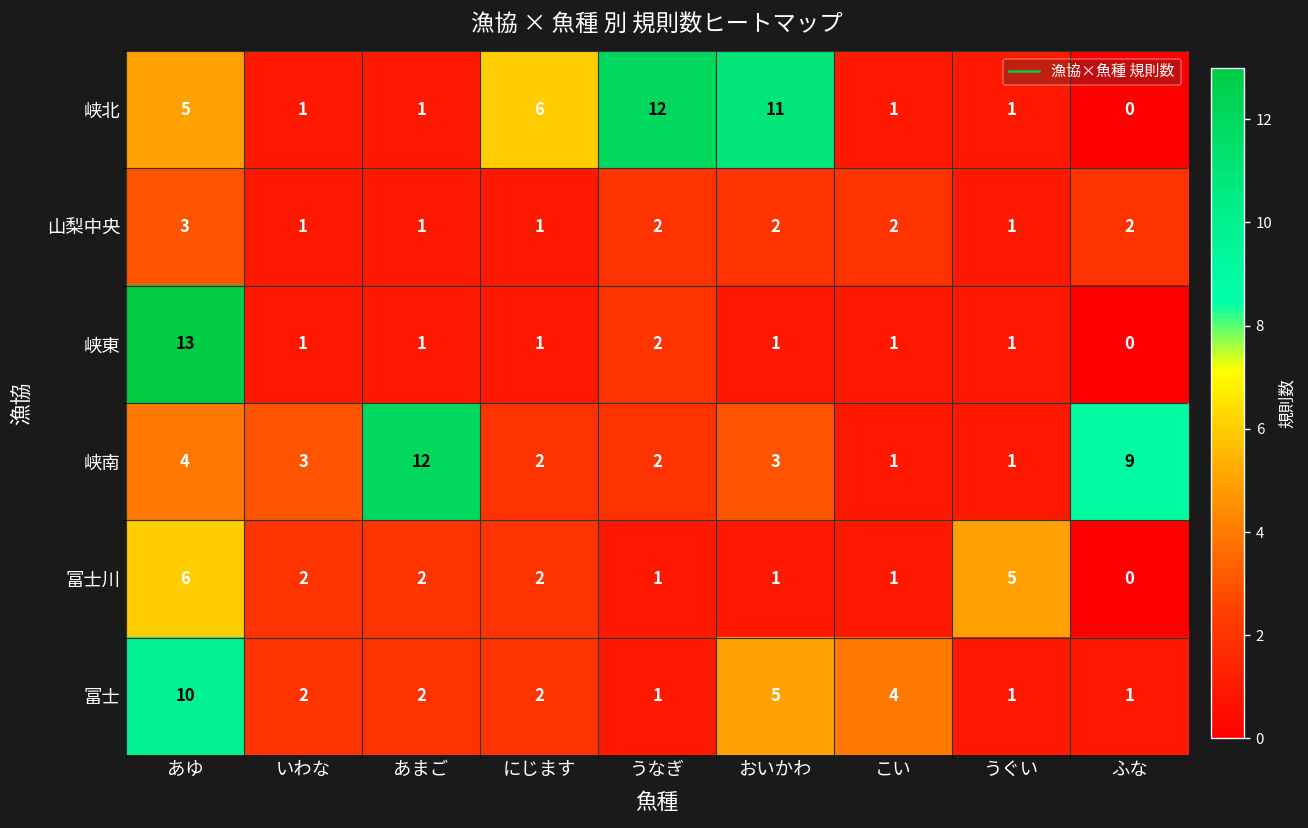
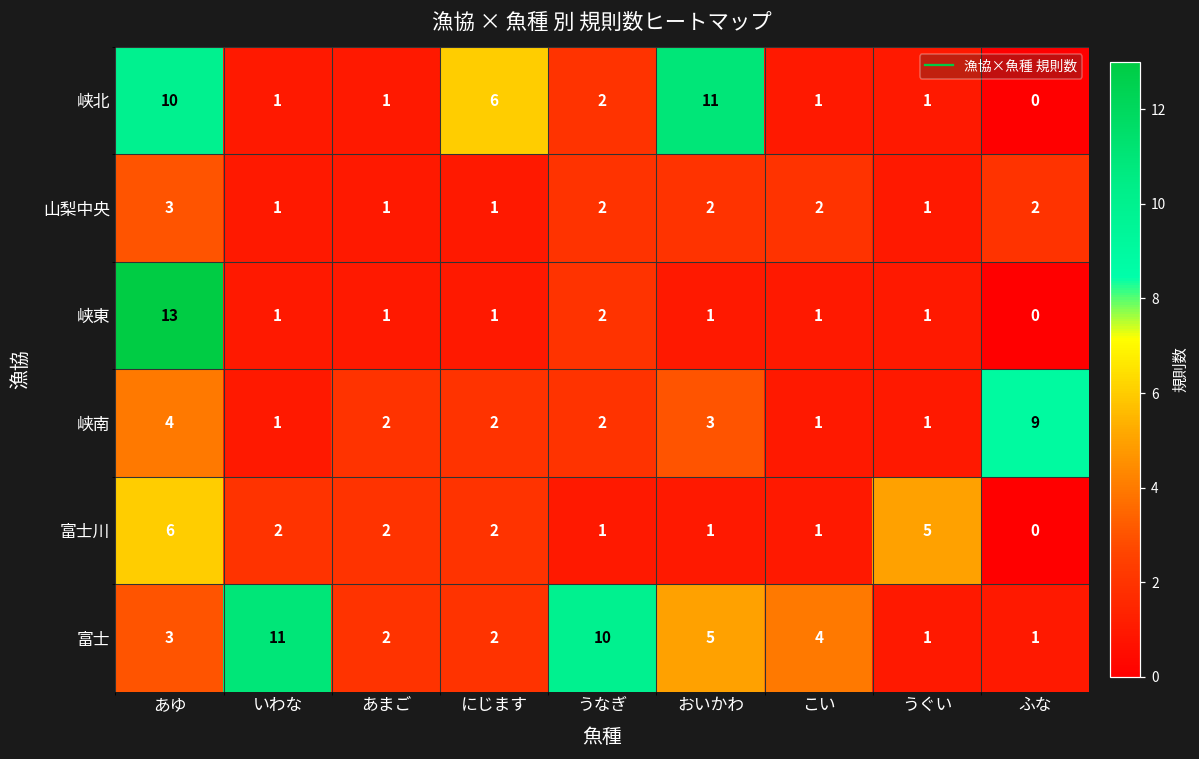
峡北, あゆ: 5 -> 10
峡北, うなぎ: 12 -> 2
峡南, いわな: 3 -> 1
峡南, あまご: 12 -> 2
富士, あゆ: 10 -> 3
富士, いわな: 2 -> 11
富士, うなぎ: 1 -> 10
